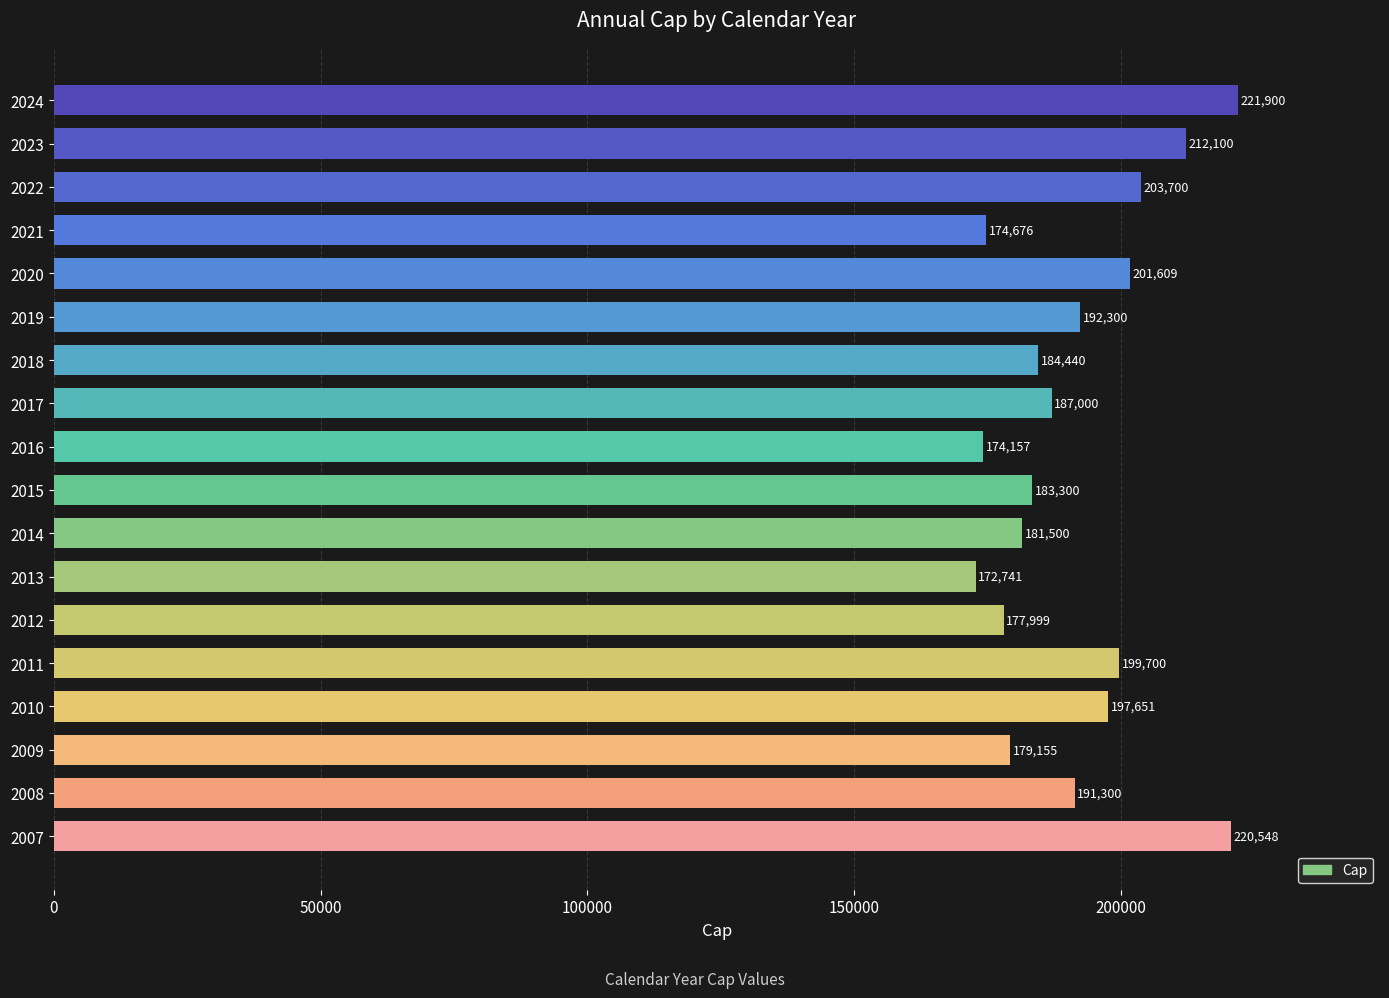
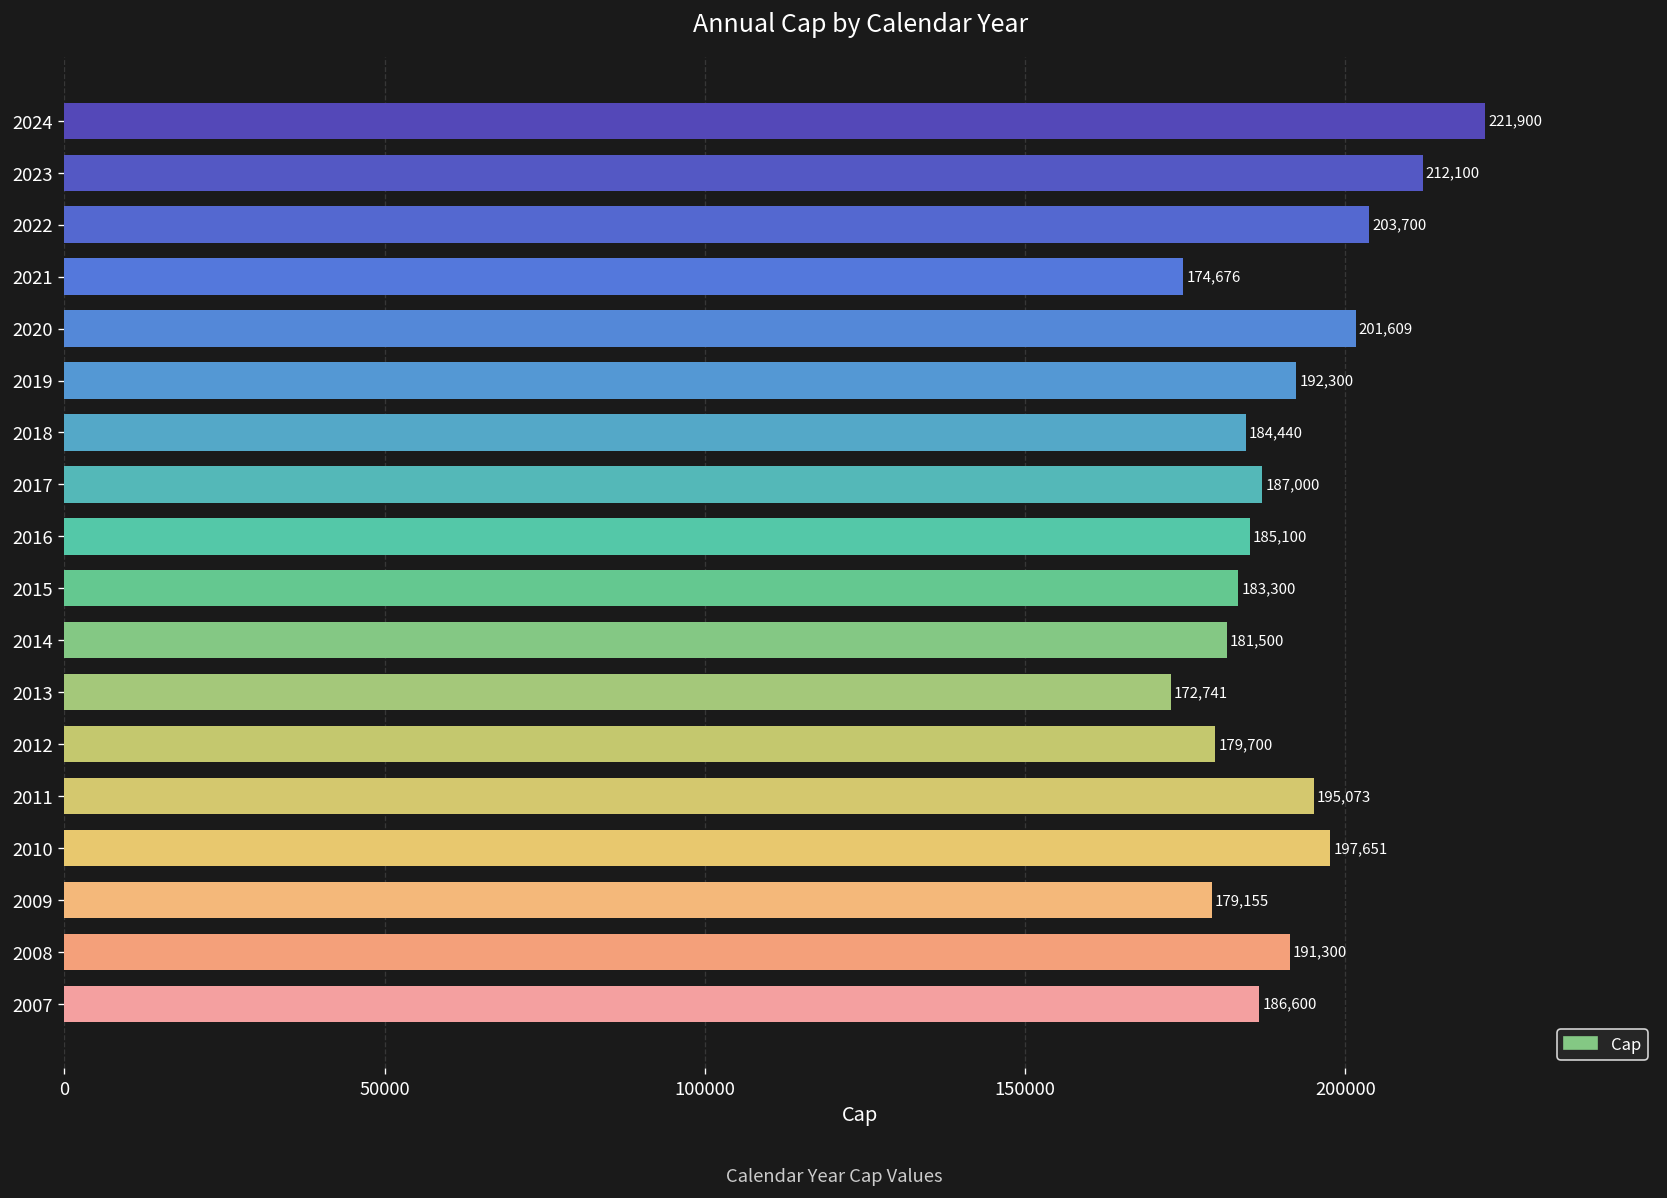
2016: 174,157 -> 185,100
2012: 177,999 -> 179,700
2011: 199,700 -> 195,073
2007: 220,548 -> 186,600
